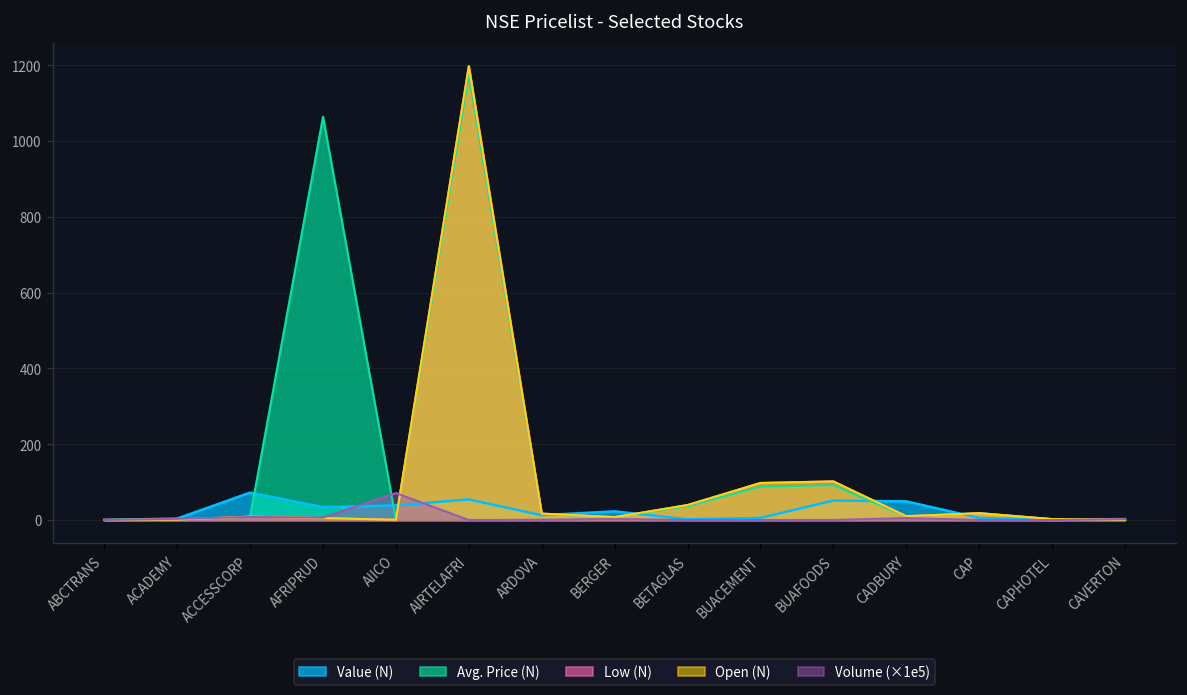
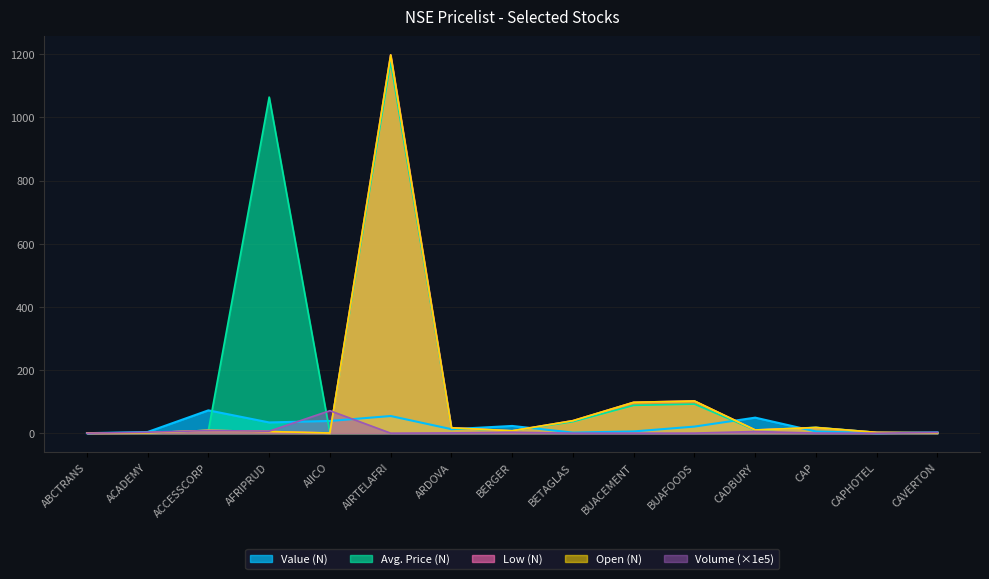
Value (N), BUAFOODS: 50 -> 20
